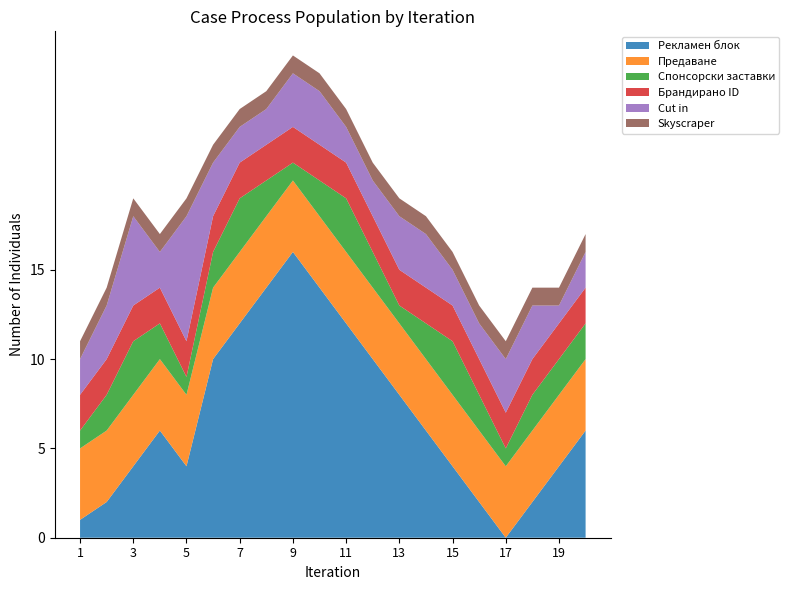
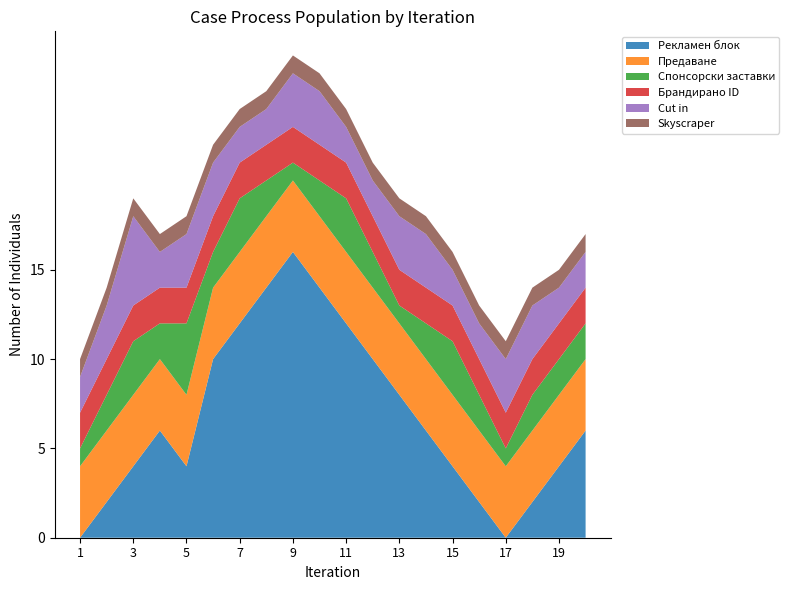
Рекламен блок, 1: 1 -> 0
Спонсорски заставки, 5: 1 -> 4
Cut in, 5: 7 -> 3
Cut in, 19: 1 -> 2
